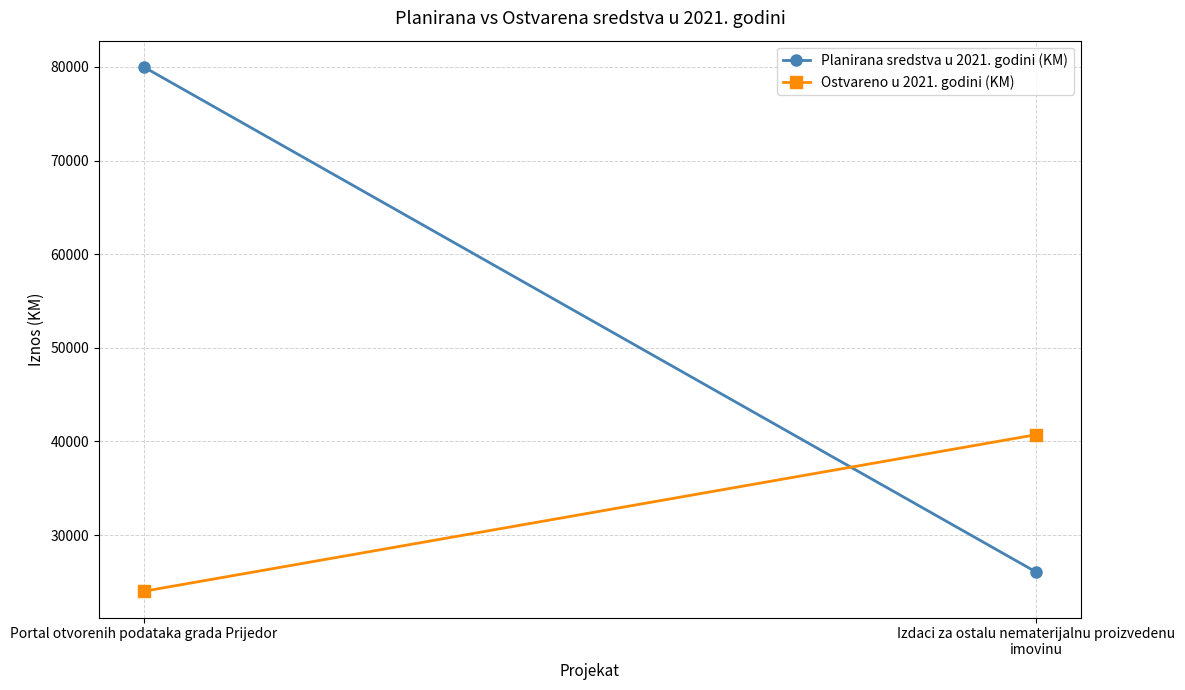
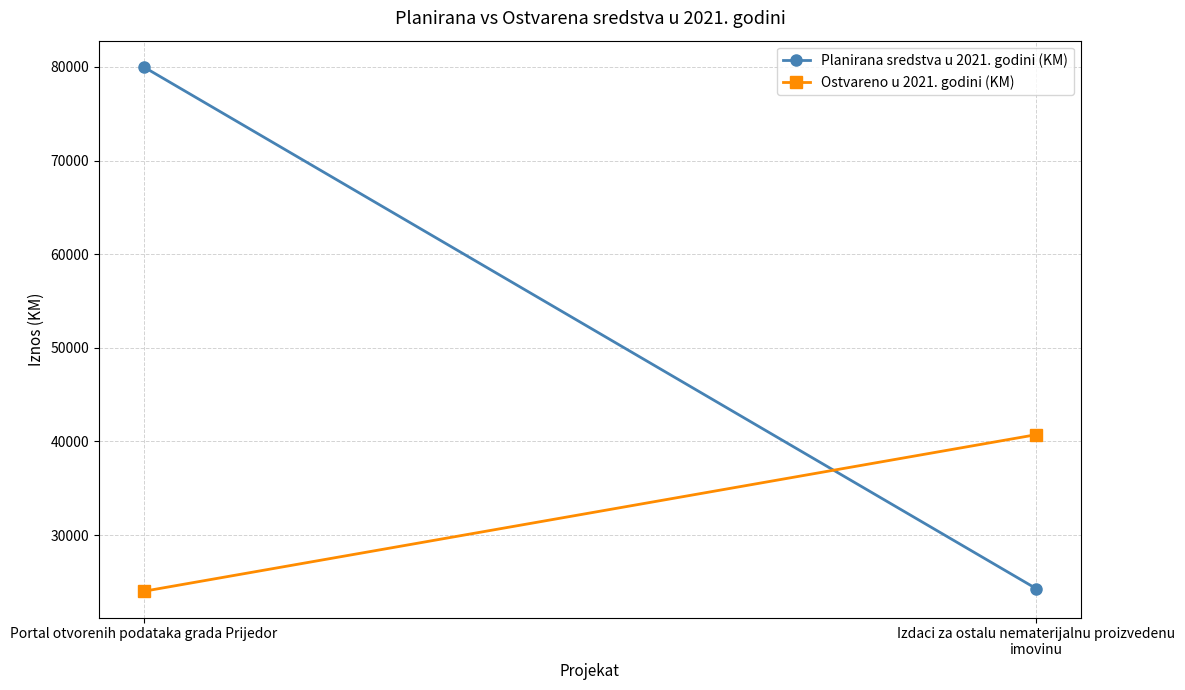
Planirana sredstva u 2021. godini (KM), Izdaci za ostalu nematerijalnu proizvedenu imovinu: 26000 -> 24000
